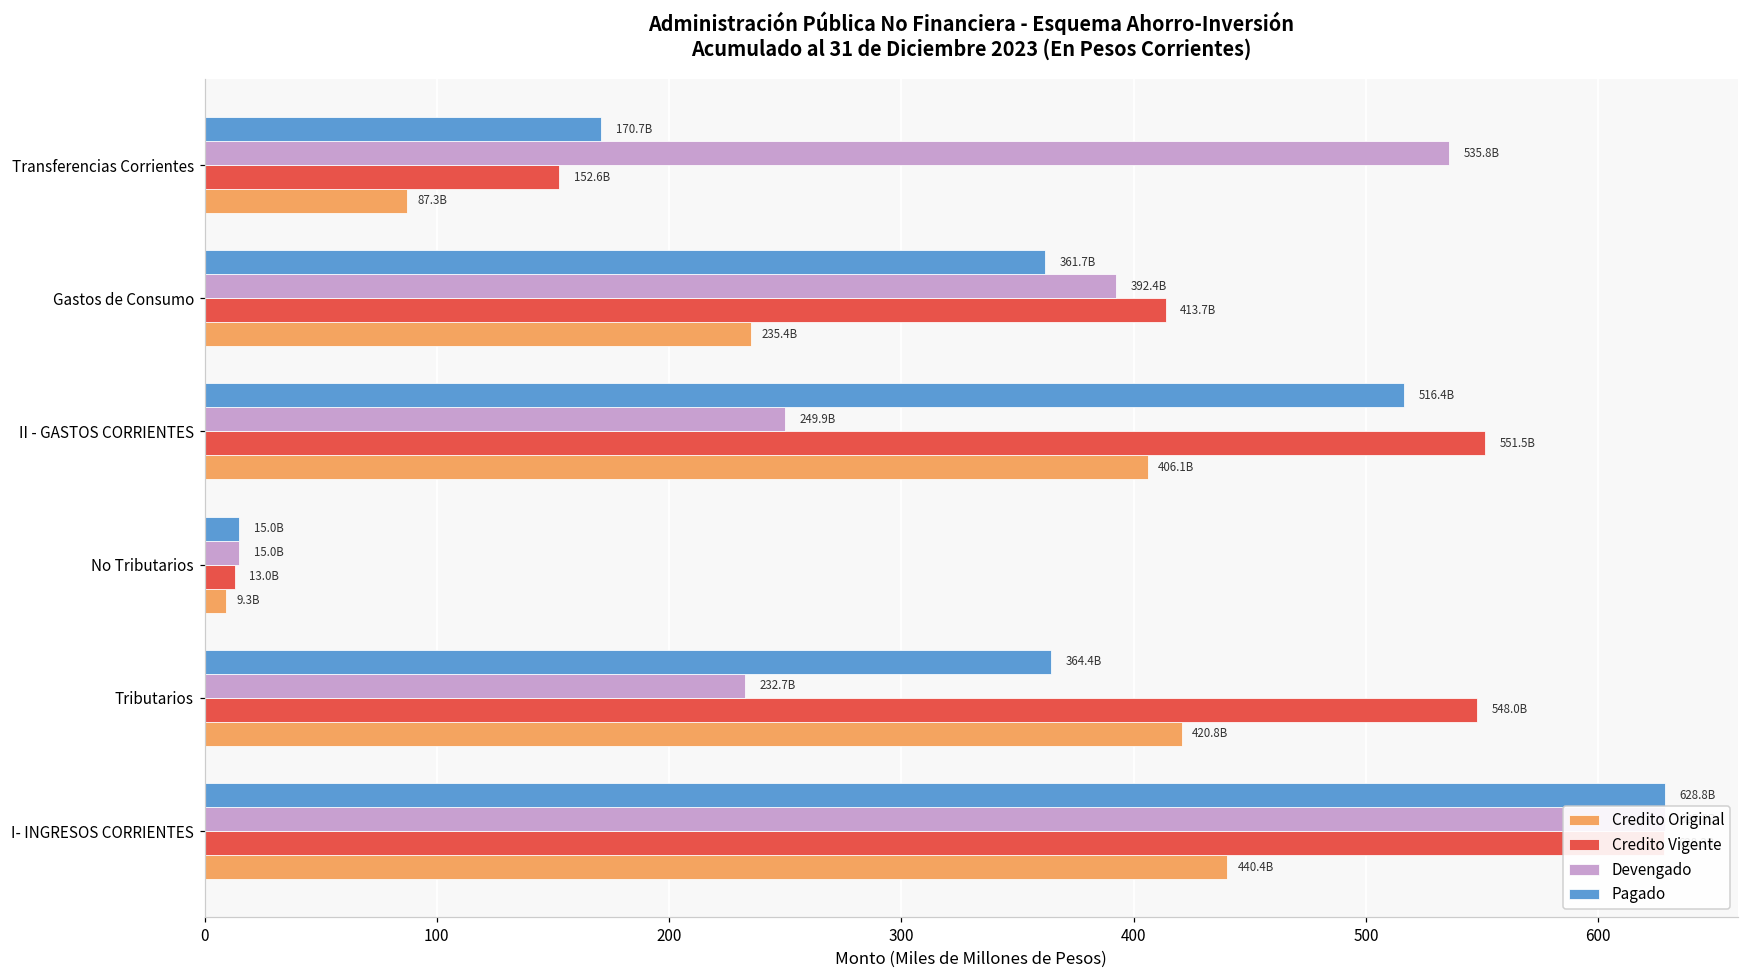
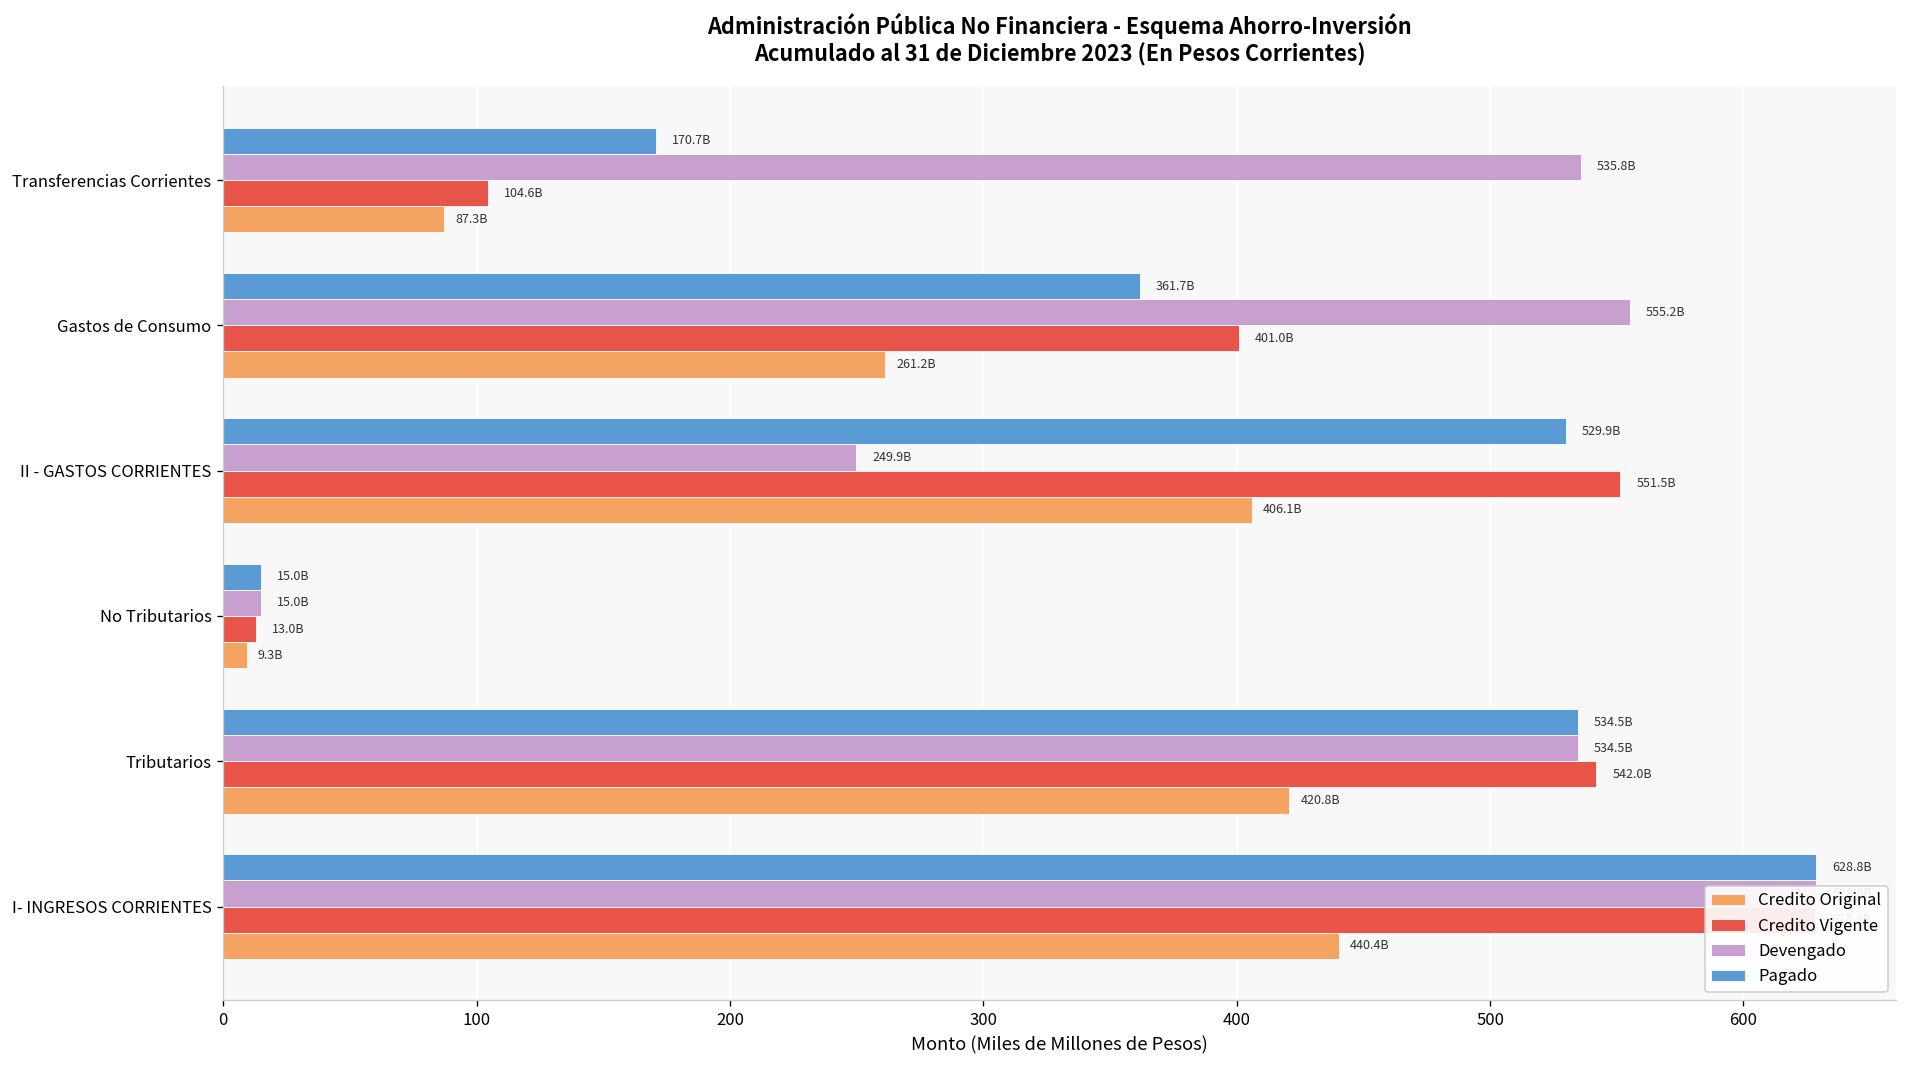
Credito Vigente, Transferencias Corrientes: 152.6B -> 104.6B
Devengado, Gastos de Consumo: 392.4B -> 555.2B
Credito Vigente, Gastos de Consumo: 413.7B -> 401.0B
Credito Original, Gastos de Consumo: 235.4B -> 261.2B
Pagado, II - GASTOS CORRIENTES: 516.4B -> 529.9B
Pagado, Tributarios: 364.4B -> 534.5B
Devengado, Tributarios: 232.7B -> 534.5B
Credito Vigente, Tributarios: 548.0B -> 542.0B
